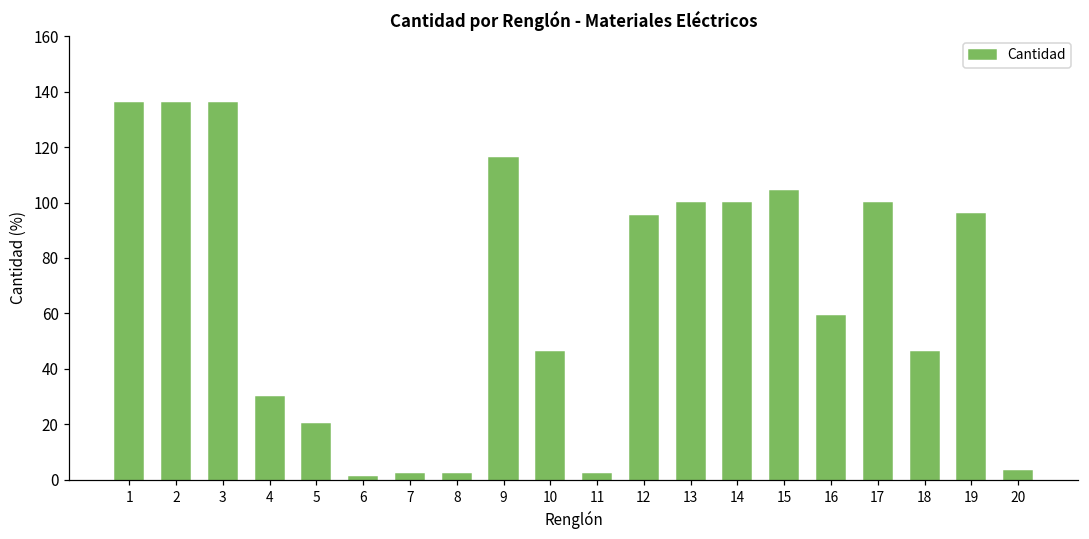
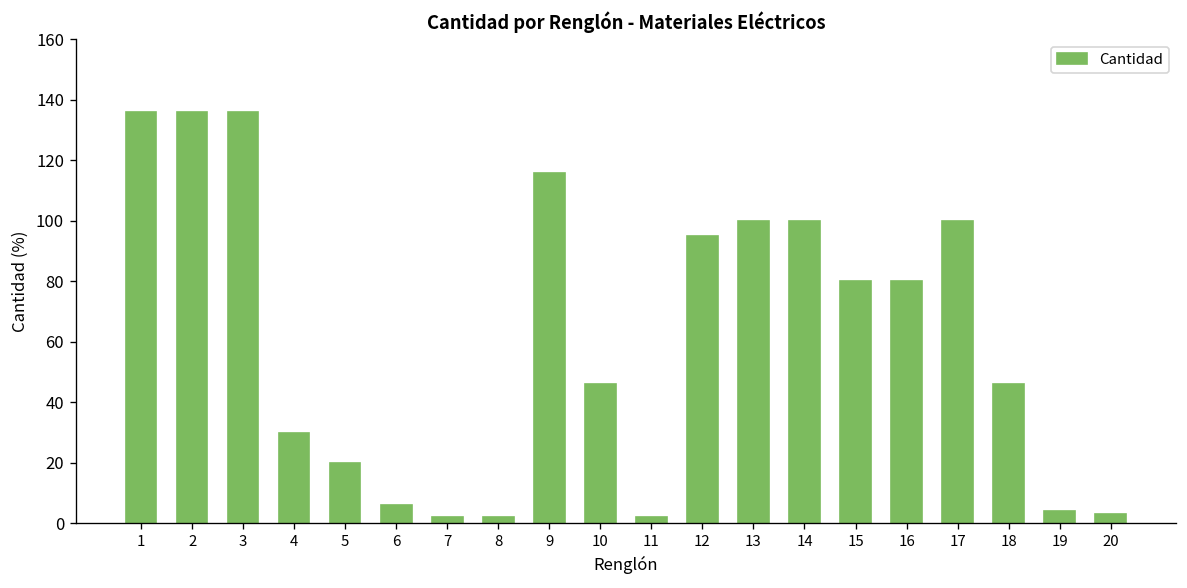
6: 1 -> 6
15: 104 -> 80
16: 59 -> 80
19: 96 -> 4
